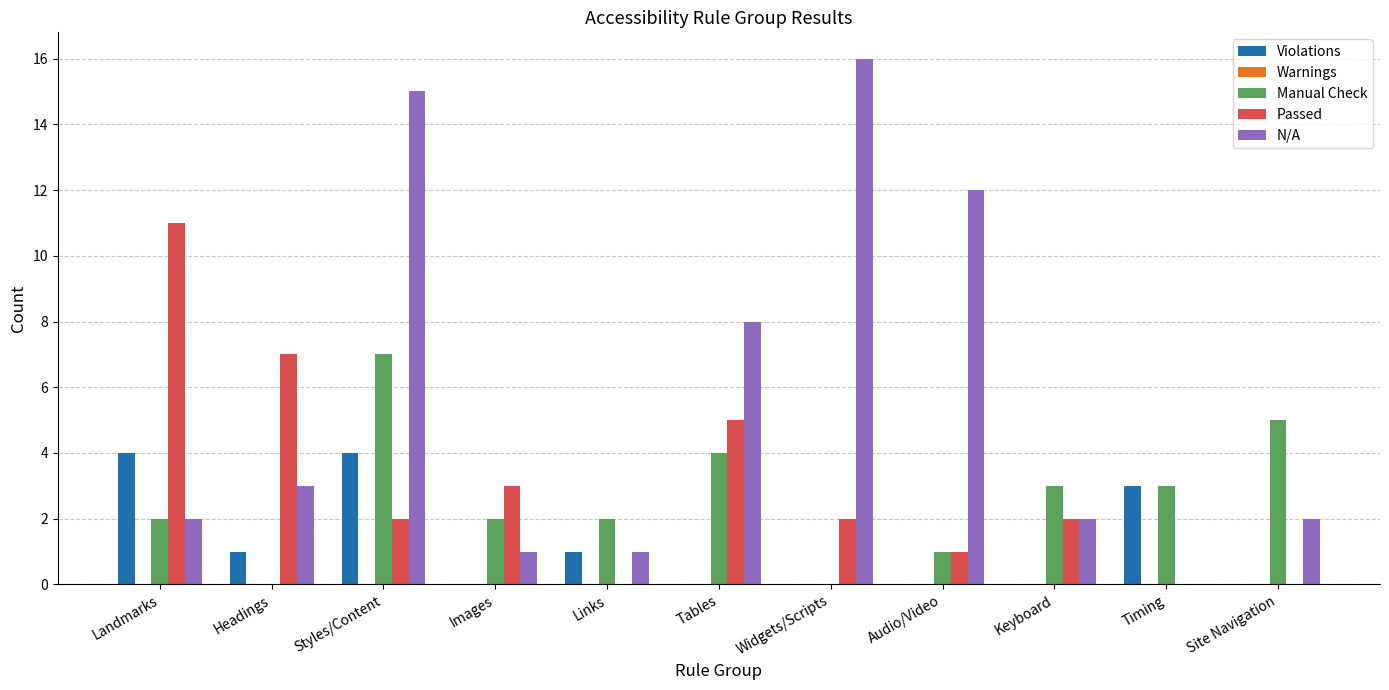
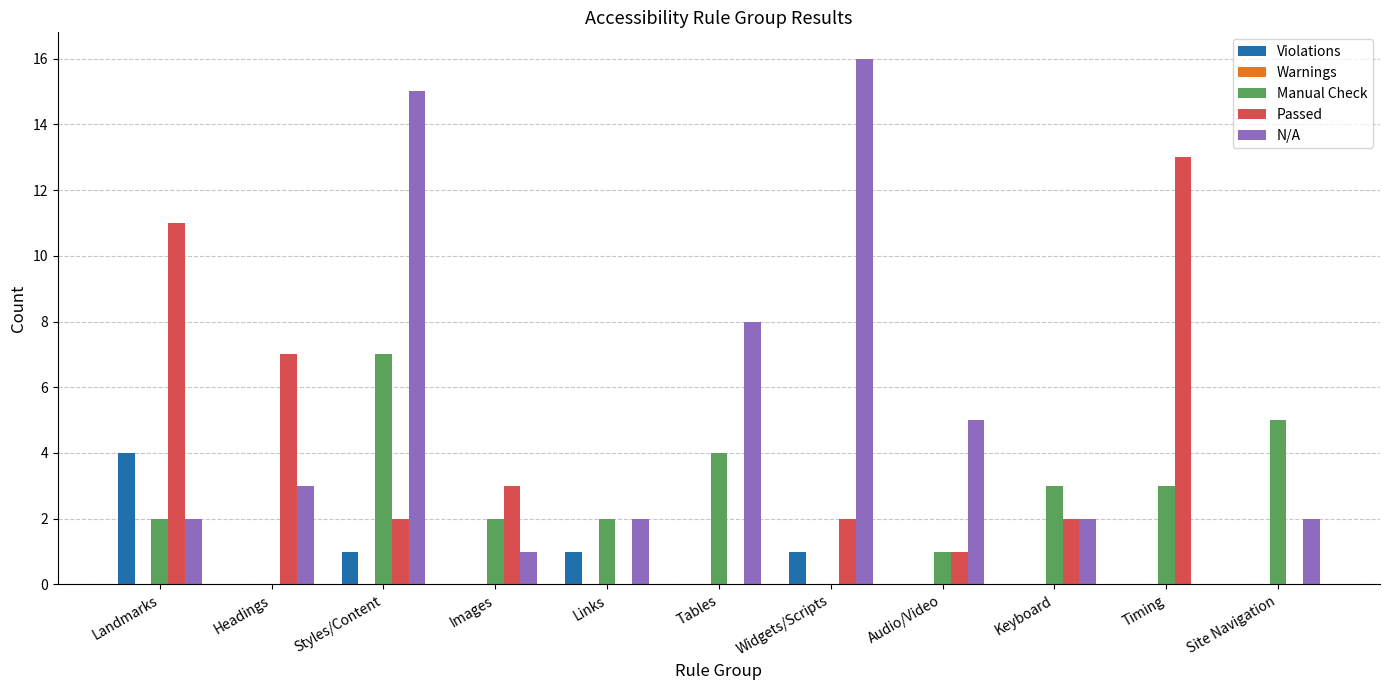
Violations, Headings: 1 -> 0
Violations, Styles/Content: 4 -> 1
N/A, Links: 1 -> 2
Passed, Tables: 5 -> 0
Violations, Widgets/Scripts: 0 -> 1
N/A, Audio/Video: 12 -> 5
Violations, Timing: 3 -> 0
Passed, Timing: 0 -> 13
